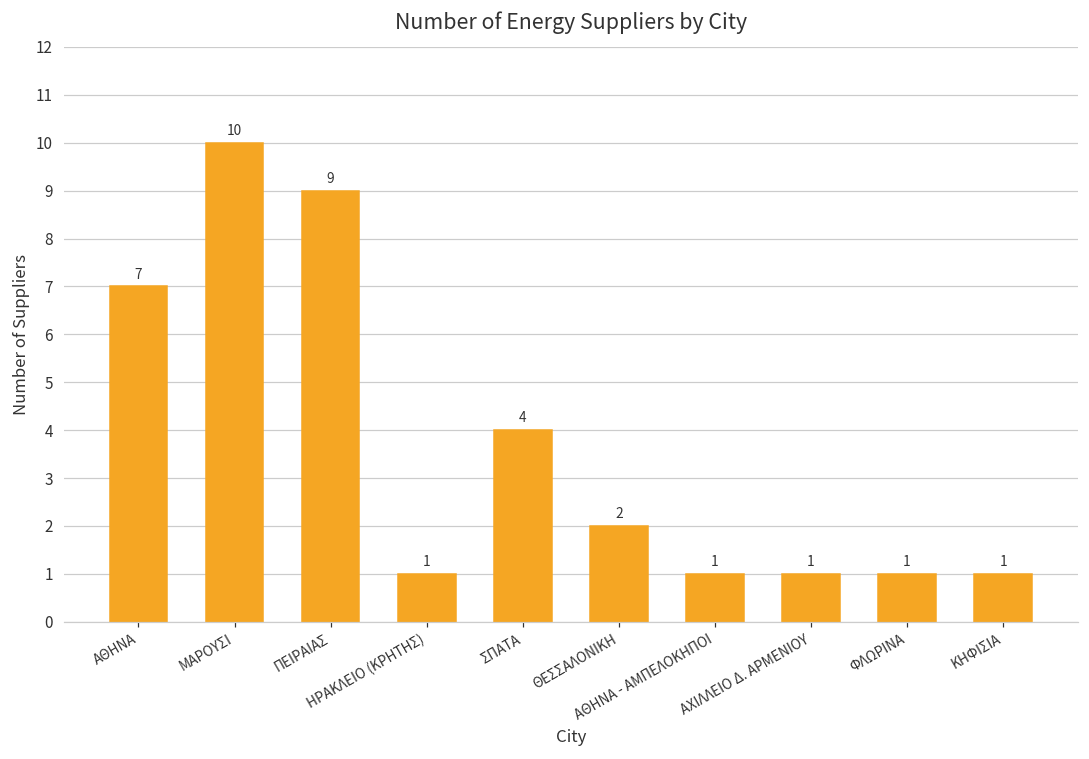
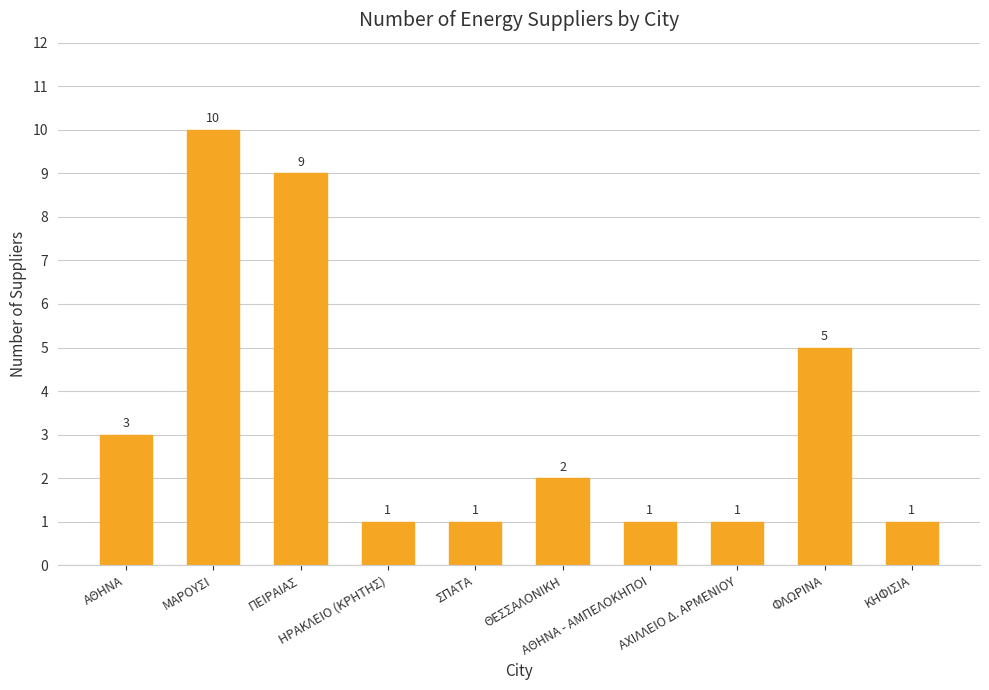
ΑΘΗΝΑ: 7 -> 3
ΣΠΑΤΑ: 4 -> 1
ΦΛΩΡΙΝΑ: 1 -> 5
